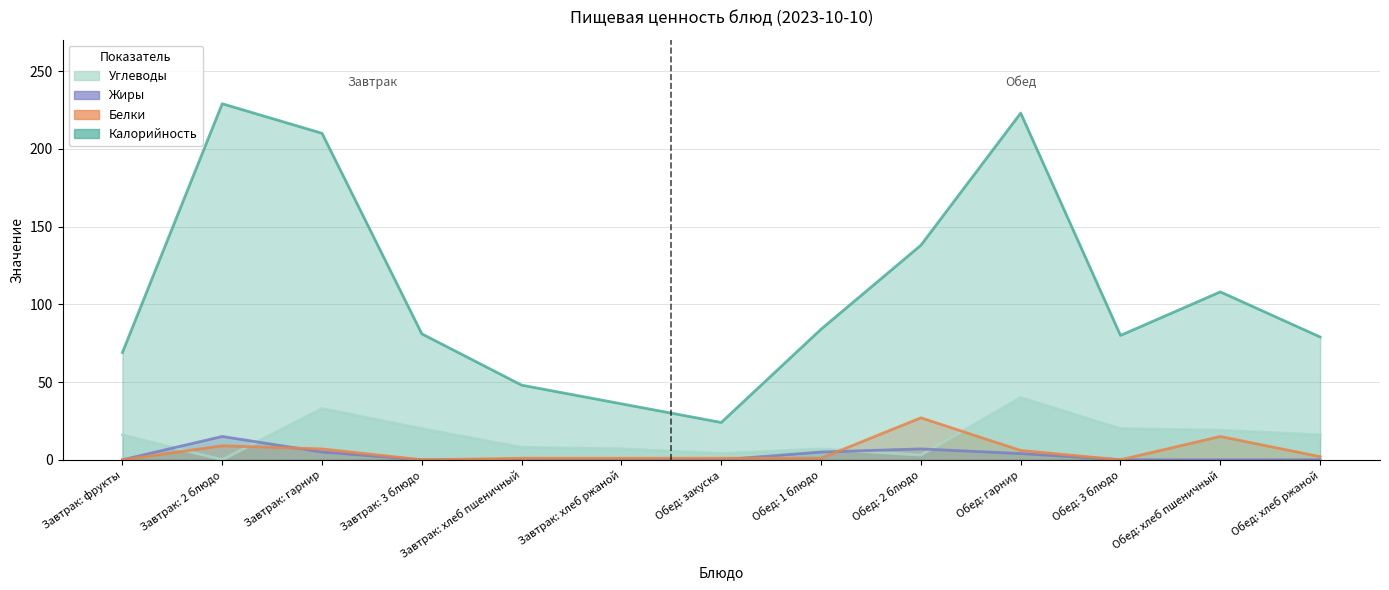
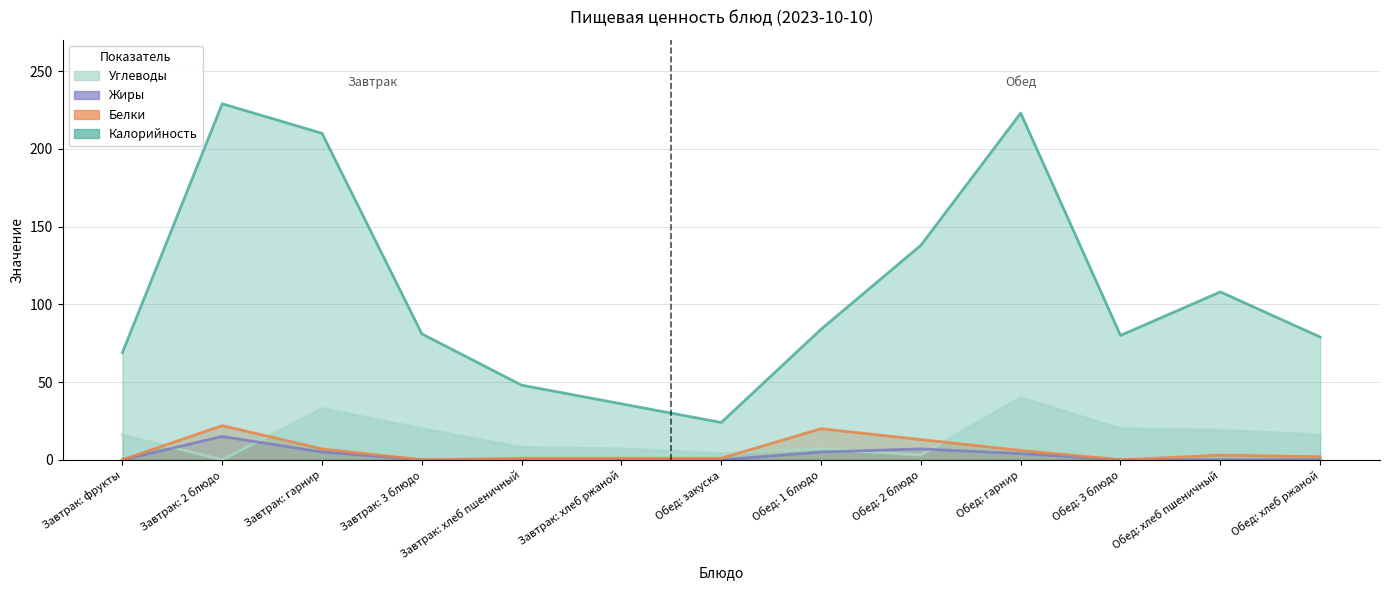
Белки, Завтрак: 2 блюдо: 9 -> 22
Белки, Обед: 1 блюдо: 1 -> 20
Белки, Обед: 2 блюдо: 27 -> 13
Белки, Обед: хлеб пшеничный: 15 -> 3
